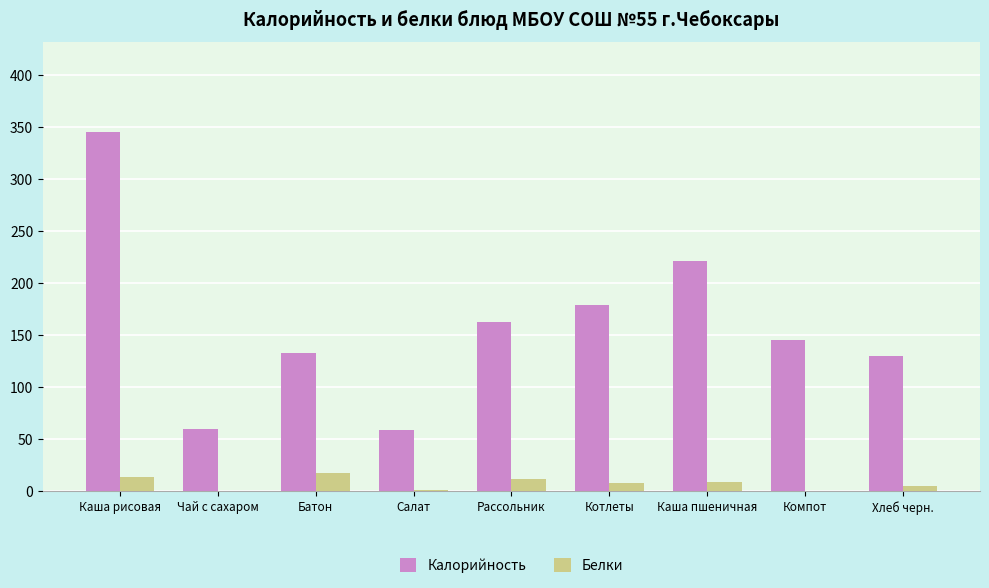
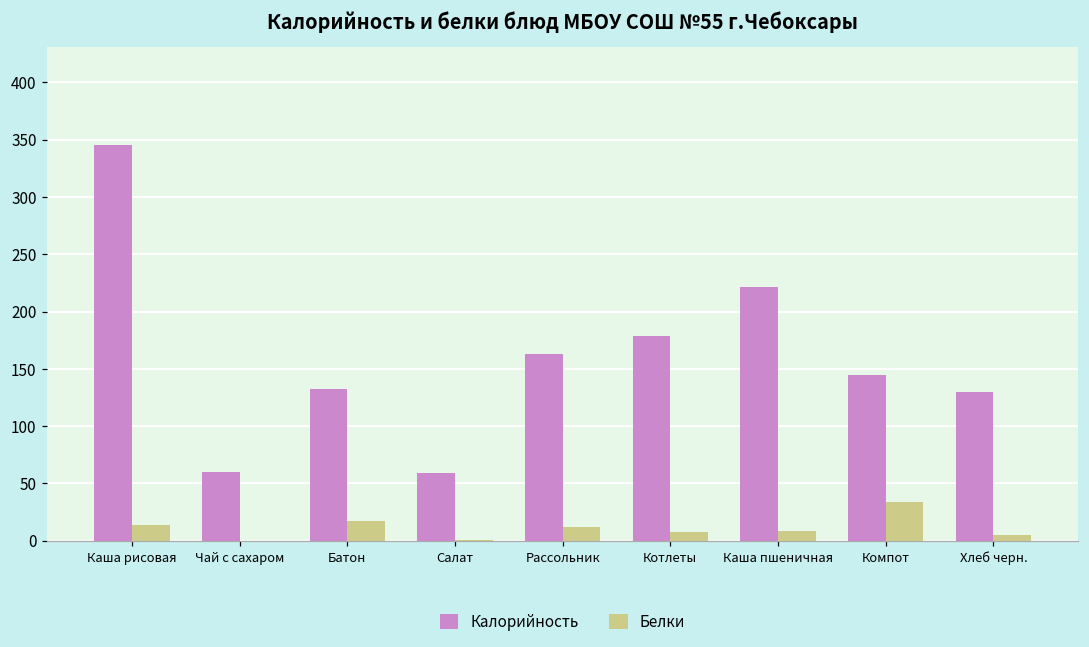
Белки, Компот: 0 -> 34
